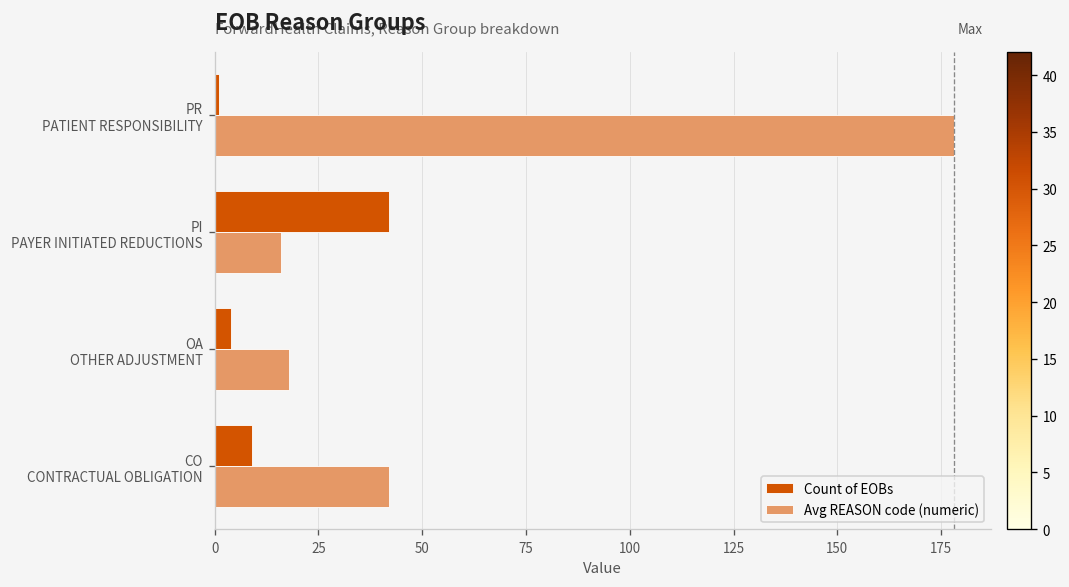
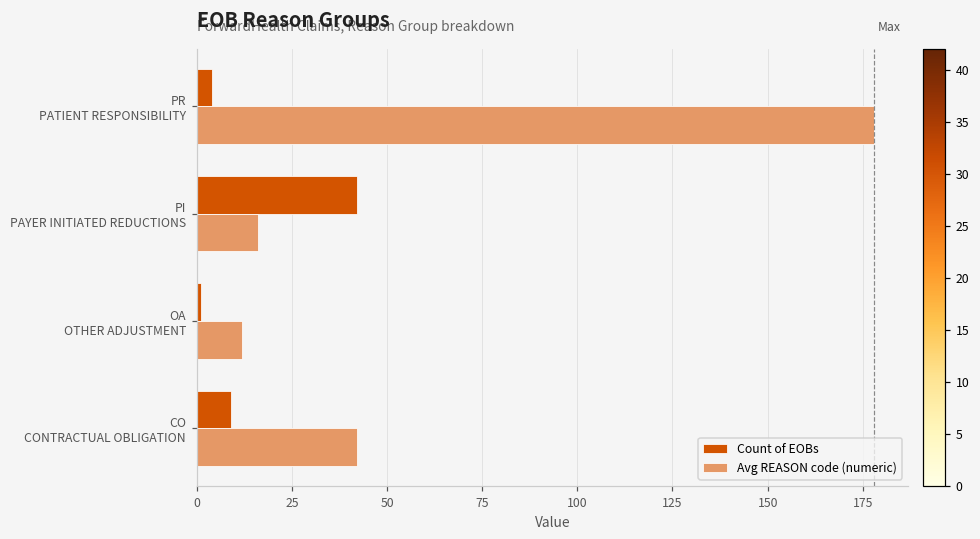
Count of EOBs, PR PATIENT RESPONSIBILITY: 1 -> 4
Count of EOBs, OA OTHER ADJUSTMENT: 4 -> 1
Avg REASON code (numeric), OA OTHER ADJUSTMENT: 18 -> 12
